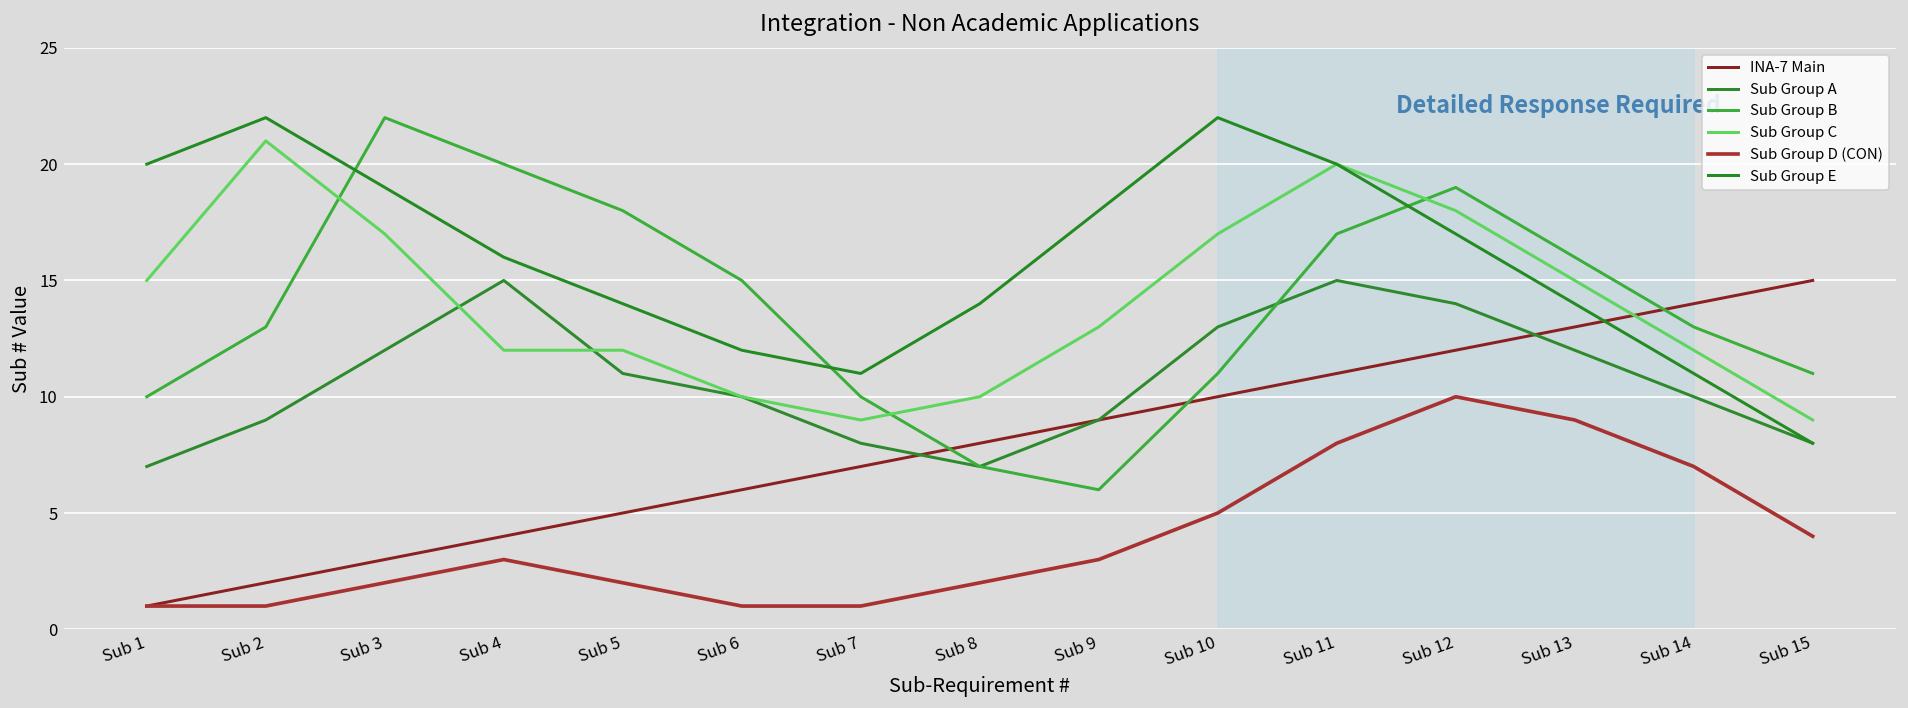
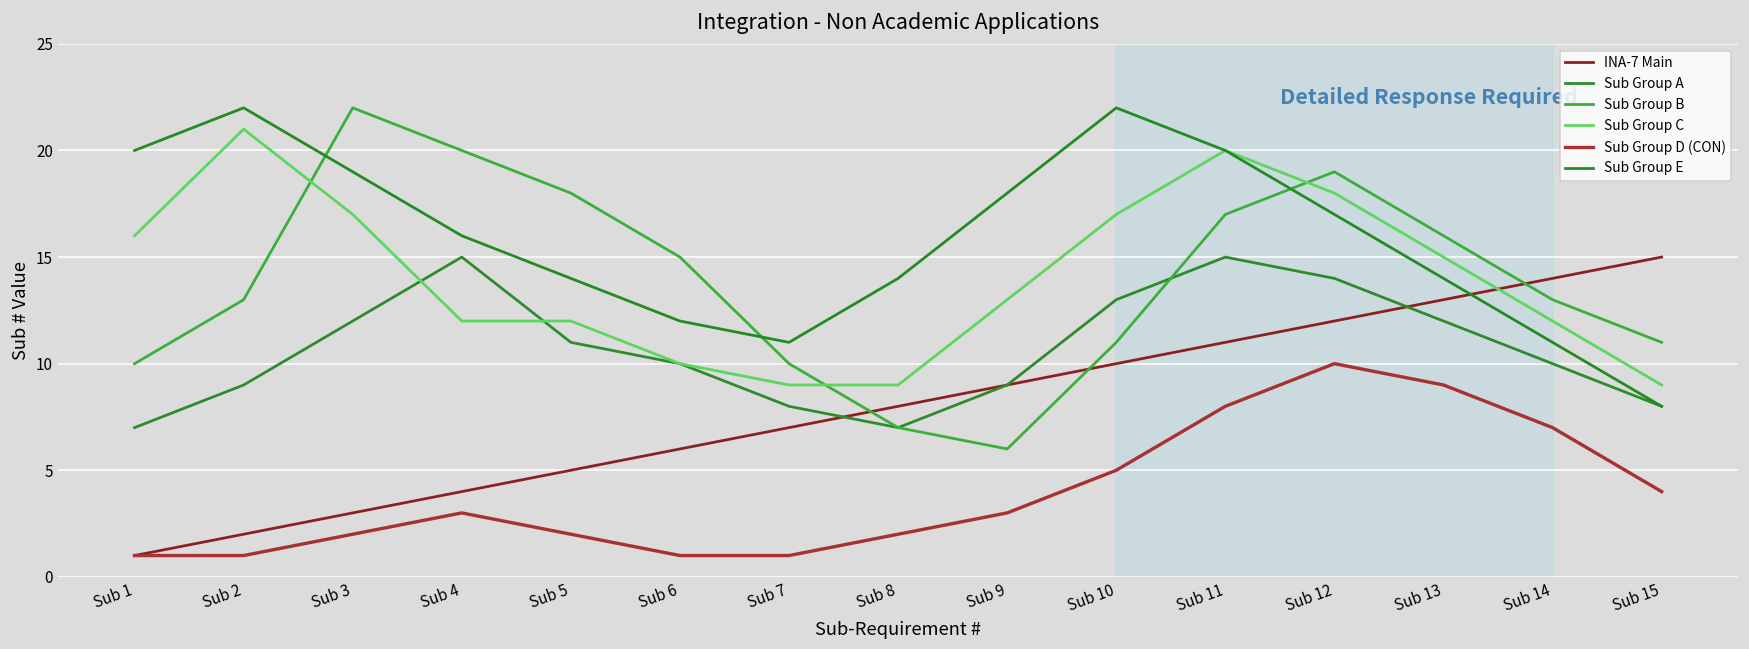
Sub Group C, Sub 1: 15 -> 16
Sub Group C, Sub 8: 10 -> 9
